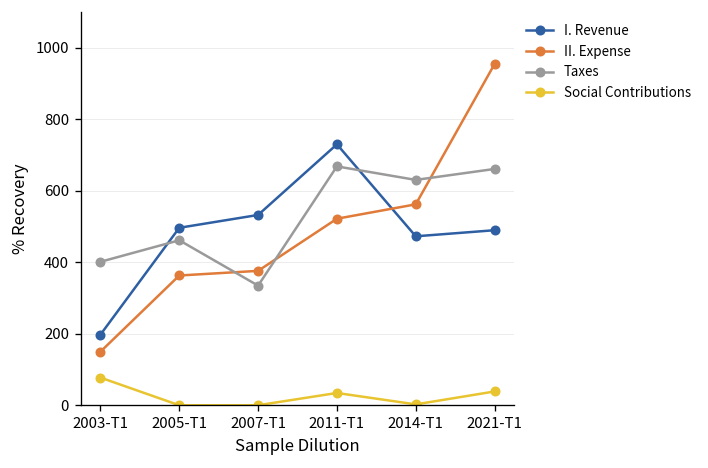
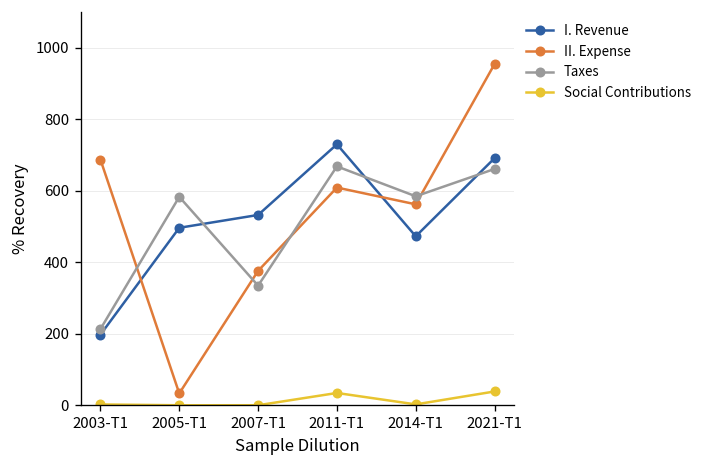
II. Expense, 2003-T1: 150 -> 690
Taxes, 2003-T1: 400 -> 210
Social Contributions, 2003-T1: 80 -> 0
II. Expense, 2005-T1: 360 -> 30
Taxes, 2005-T1: 460 -> 580
II. Expense, 2011-T1: 520 -> 610
Taxes, 2014-T1: 630 -> 580
I. Revenue, 2021-T1: 490 -> 690
